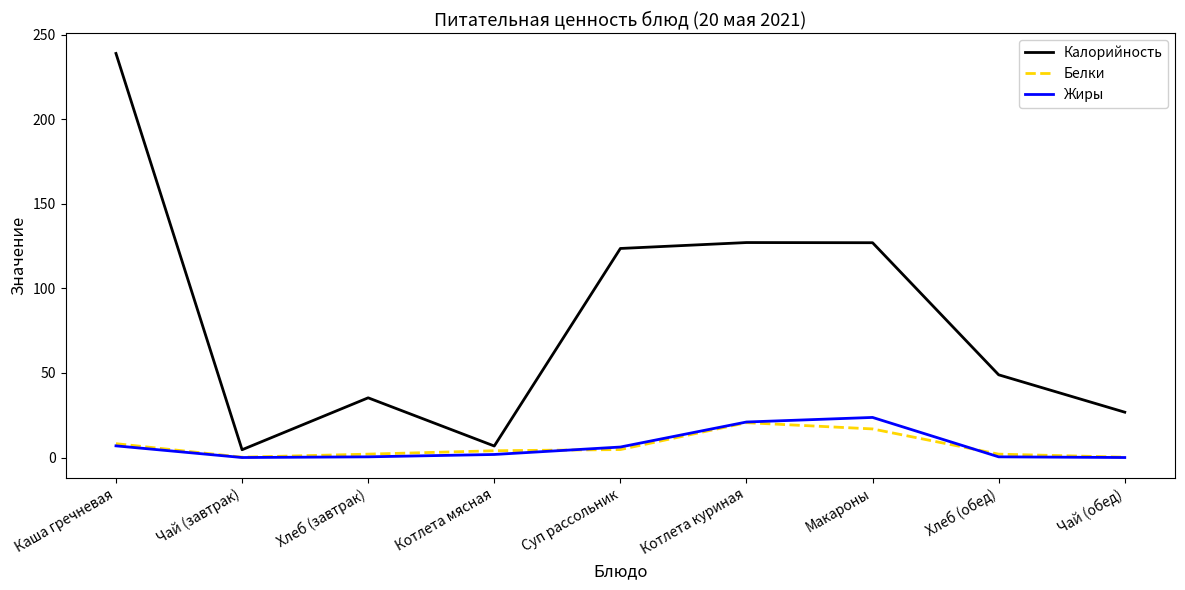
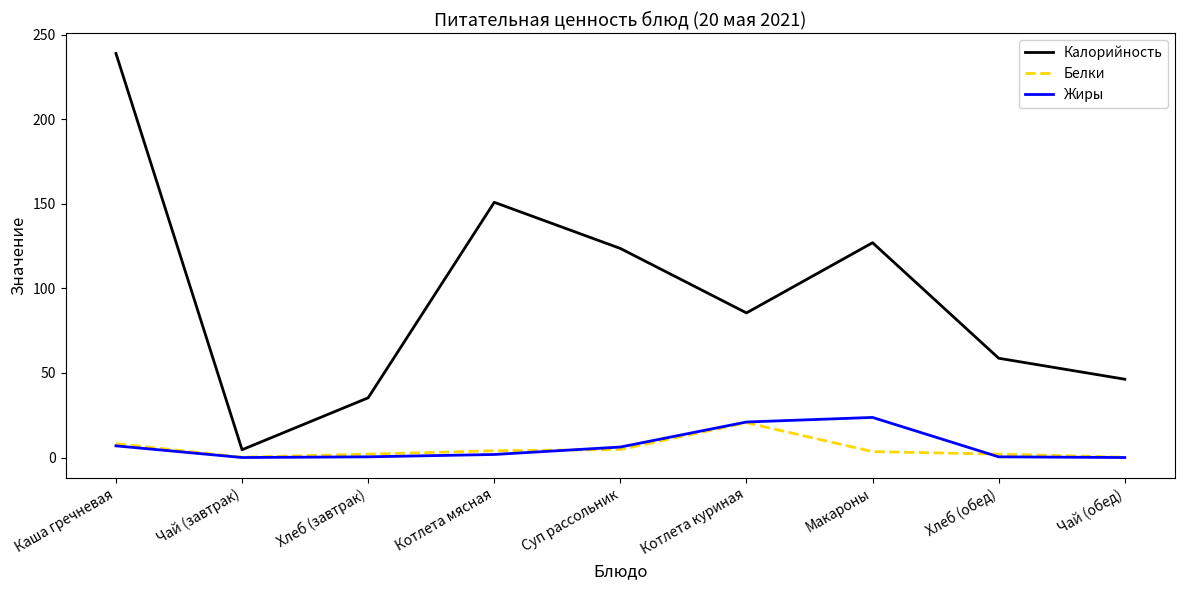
Калорийность, Котлета мясная: 7 -> 151
Калорийность, Котлета куриная: 127 -> 86
Белки, Макароны: 17 -> 4
Калорийность, Хлеб (обед): 49 -> 59
Калорийность, Чай (обед): 27 -> 46
